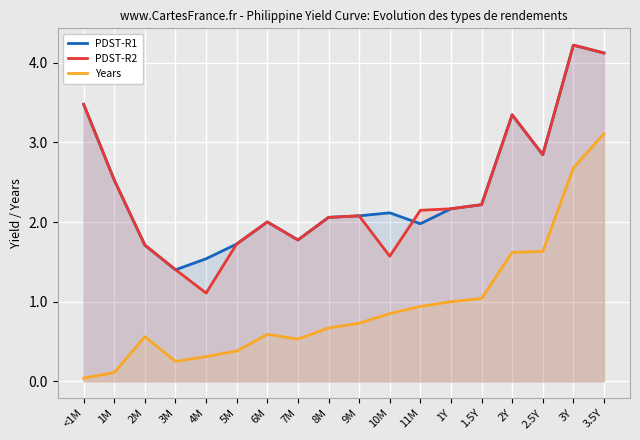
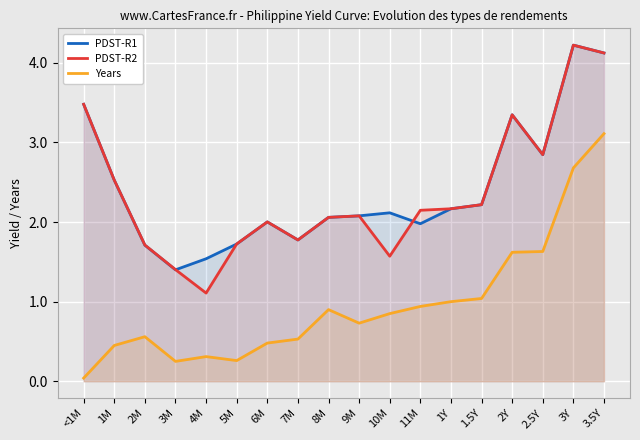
Years, 1M: 0.1 -> 0.5
Years, 5M: 0.4 -> 0.3
Years, 6M: 0.6 -> 0.5
Years, 8M: 0.7 -> 0.9
